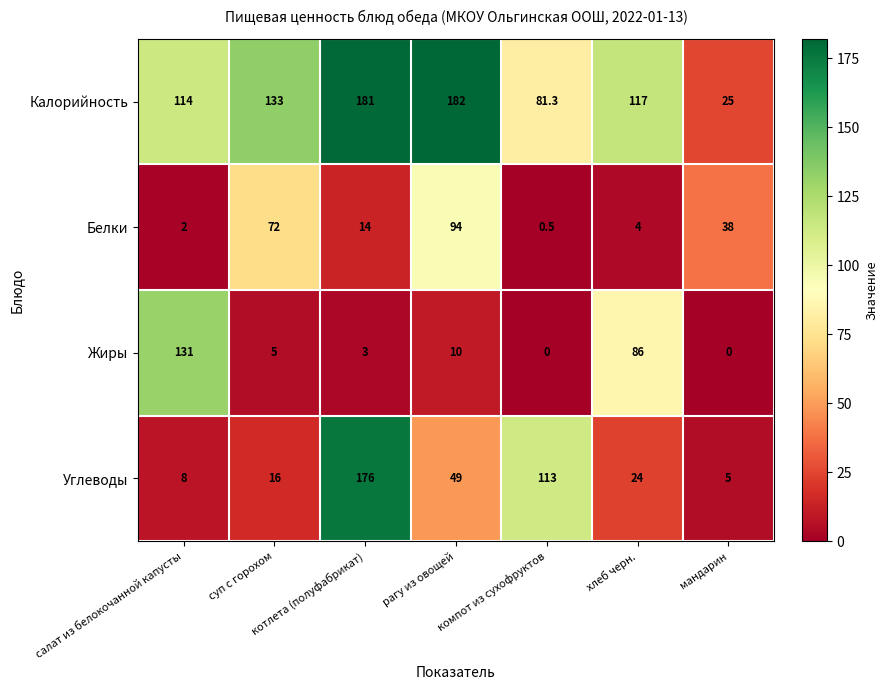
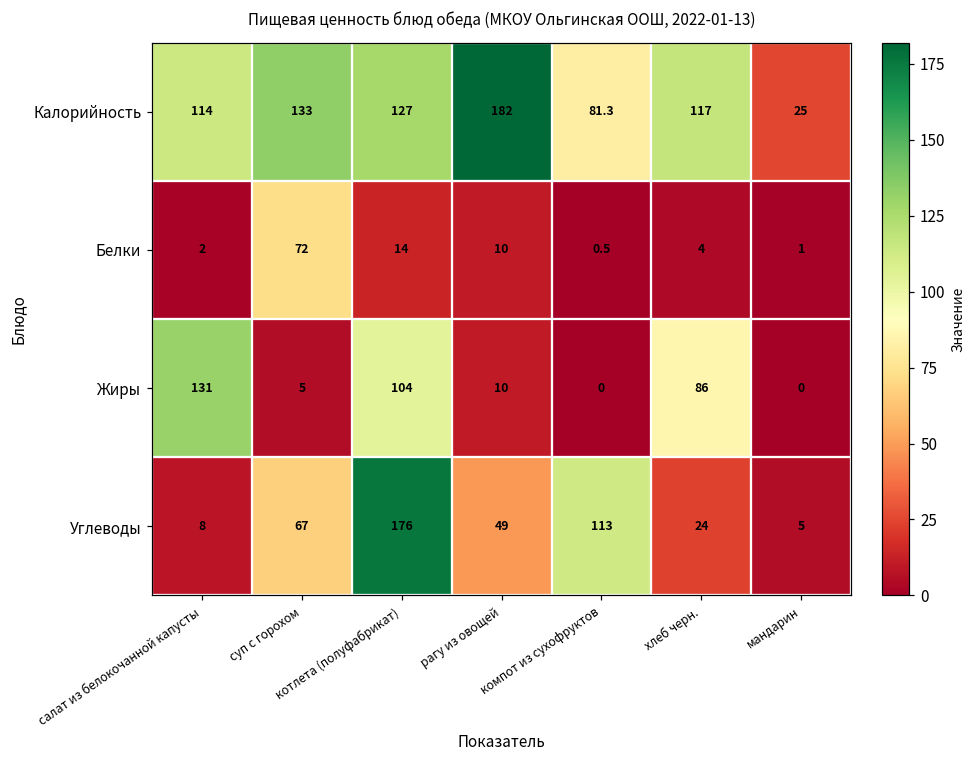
Калорийность, котлета (полуфабрикат): 181 -> 127
Белки, рагу из овощей: 94 -> 10
Белки, мандарин: 38 -> 1
Жиры, котлета (полуфабрикат): 3 -> 104
Углеводы, суп с горохом: 16 -> 67
